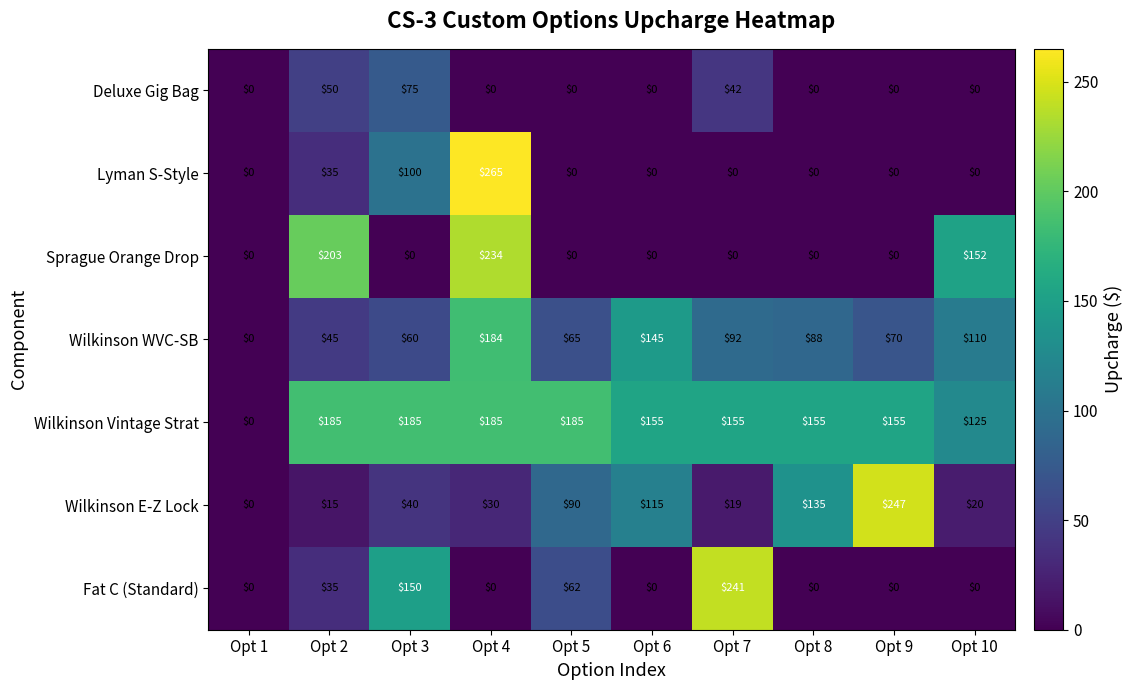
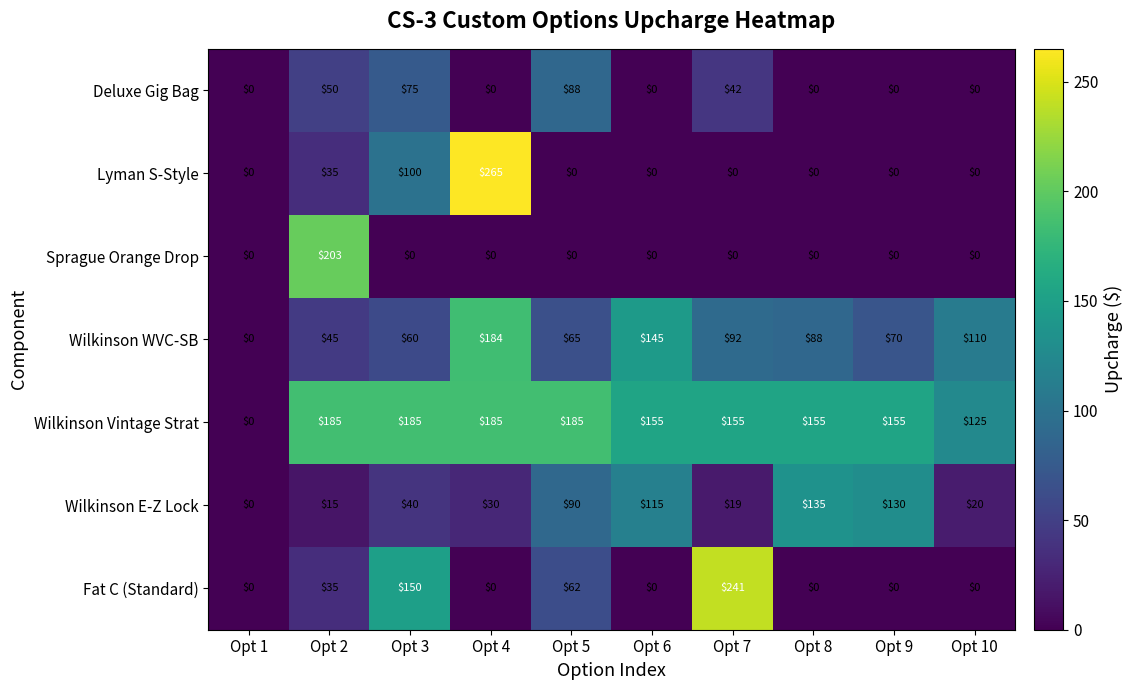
Deluxe Gig Bag, Opt 5: $0 -> $88
Sprague Orange Drop, Opt 4: $234 -> $0
Sprague Orange Drop, Opt 10: $152 -> $0
Wilkinson E-Z Lock, Opt 9: $247 -> $130
